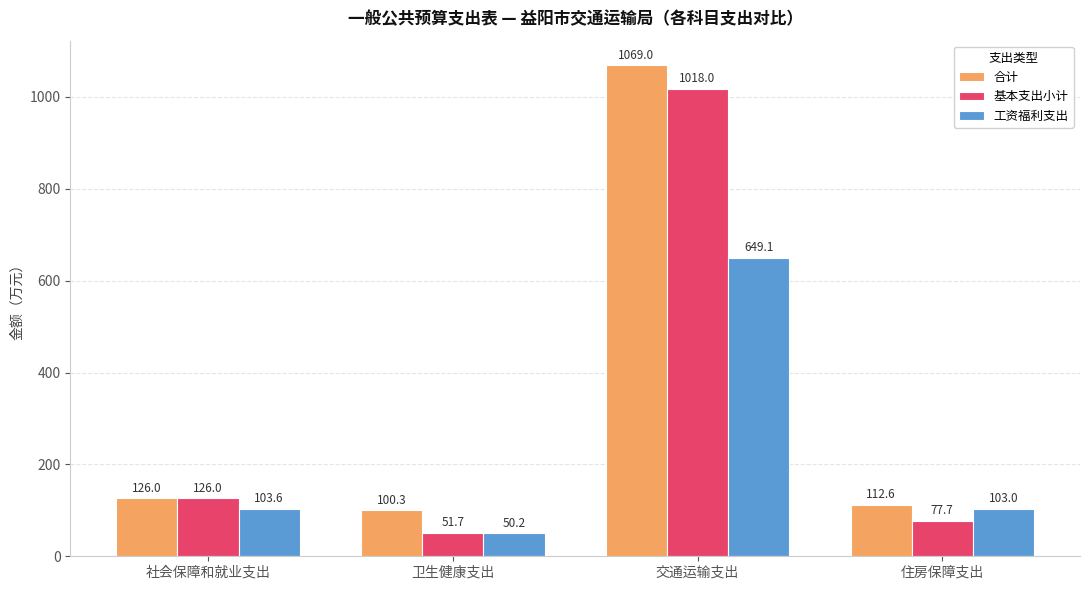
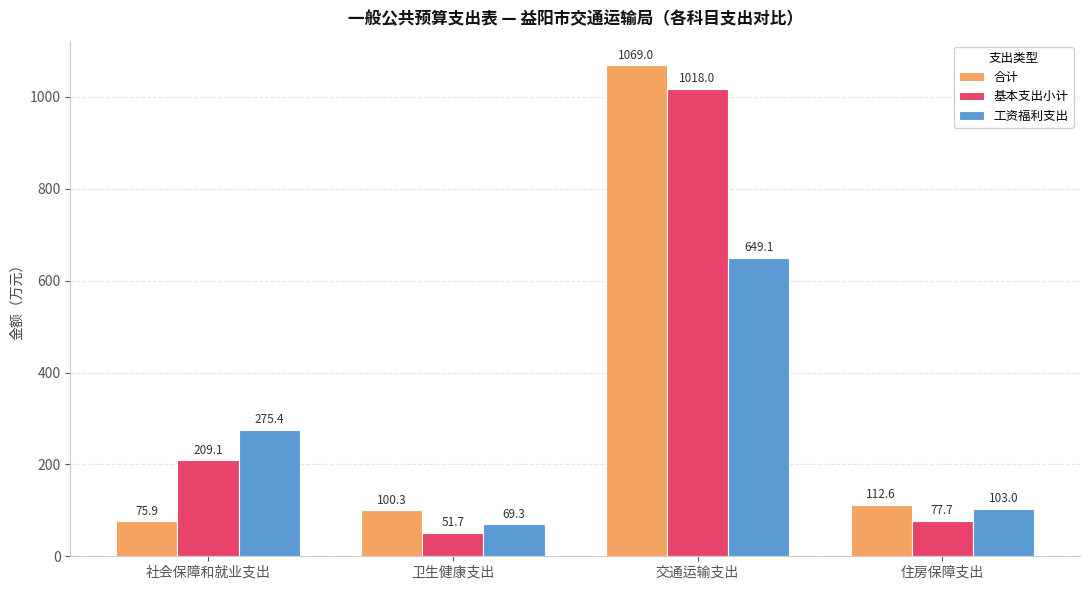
合计, 社会保障和就业支出: 126.0 -> 75.9
基本支出小计, 社会保障和就业支出: 126.0 -> 209.1
工资福利支出, 社会保障和就业支出: 103.6 -> 275.4
工资福利支出, 卫生健康支出: 50.2 -> 69.3
